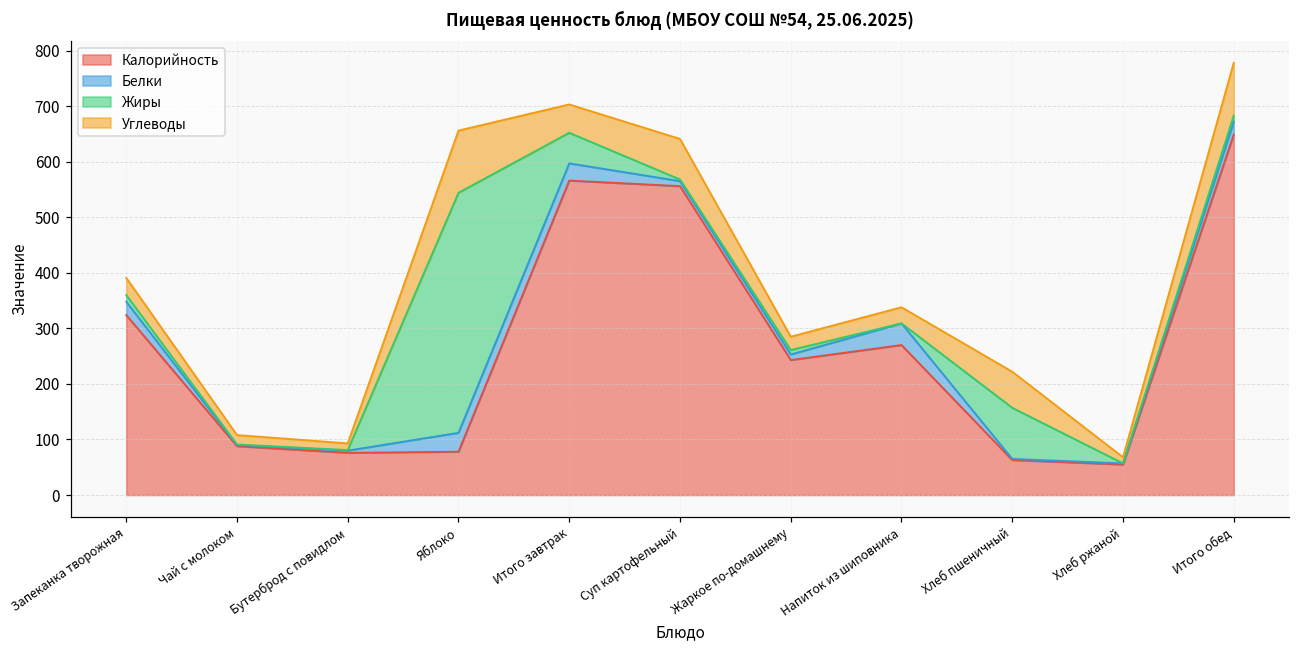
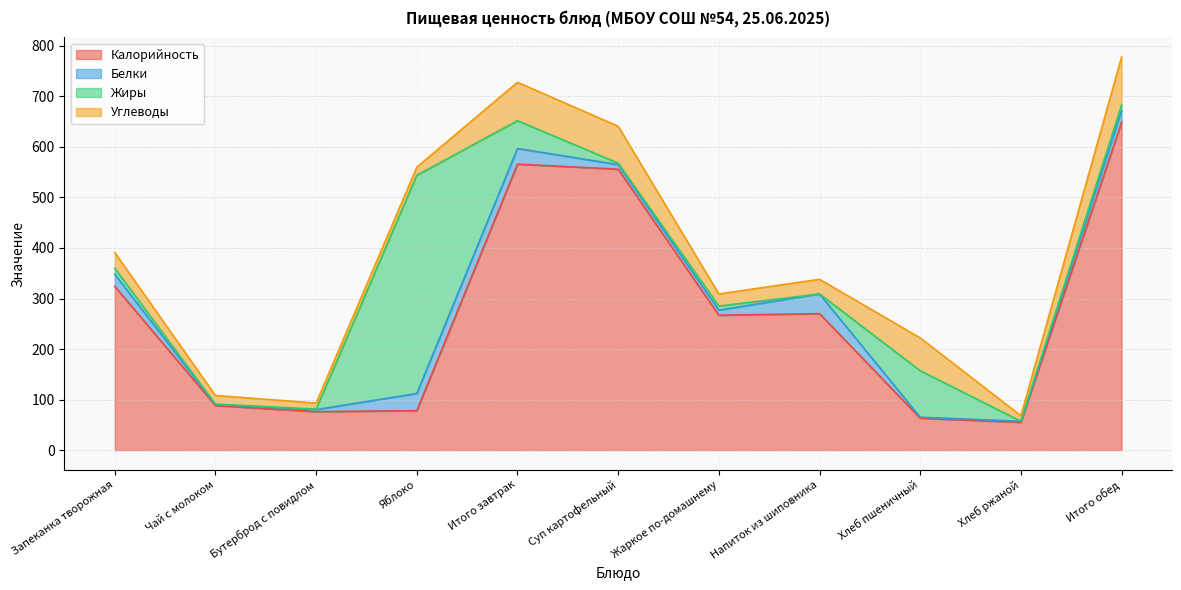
Углеводы, Яблоко: 110 -> 20
Углеводы, Итого завтрак: 50 -> 80
Калорийность, Жаркое по-домашнему: 240 -> 270
